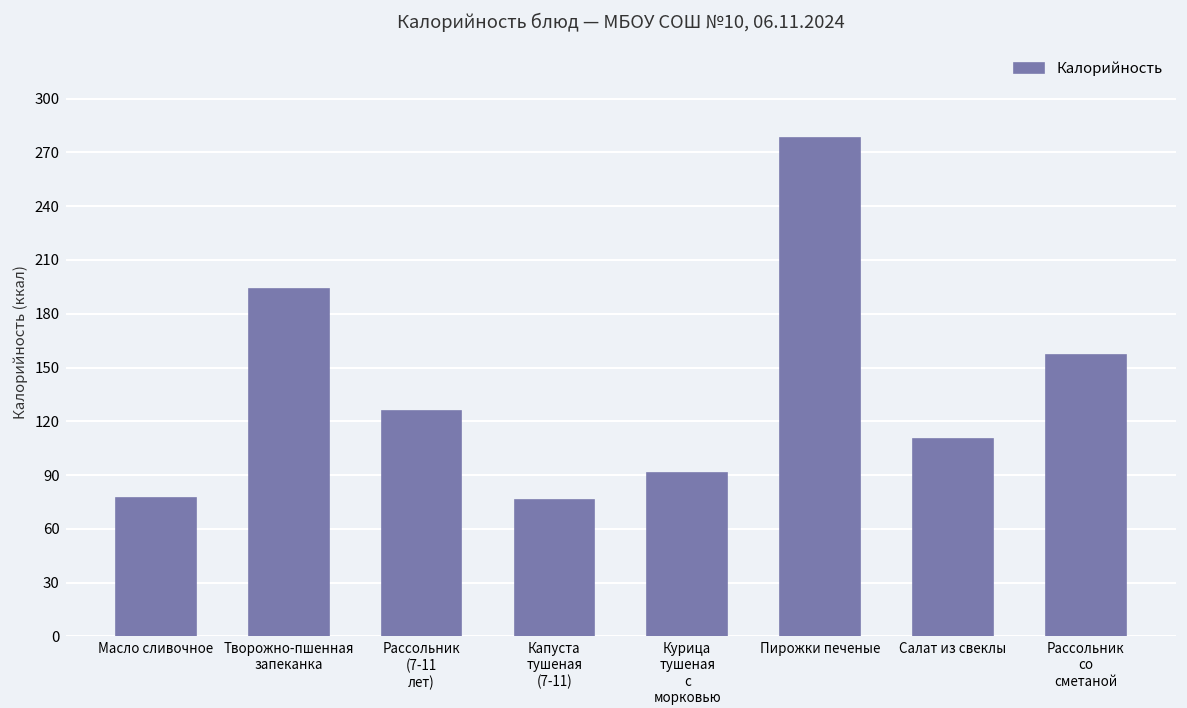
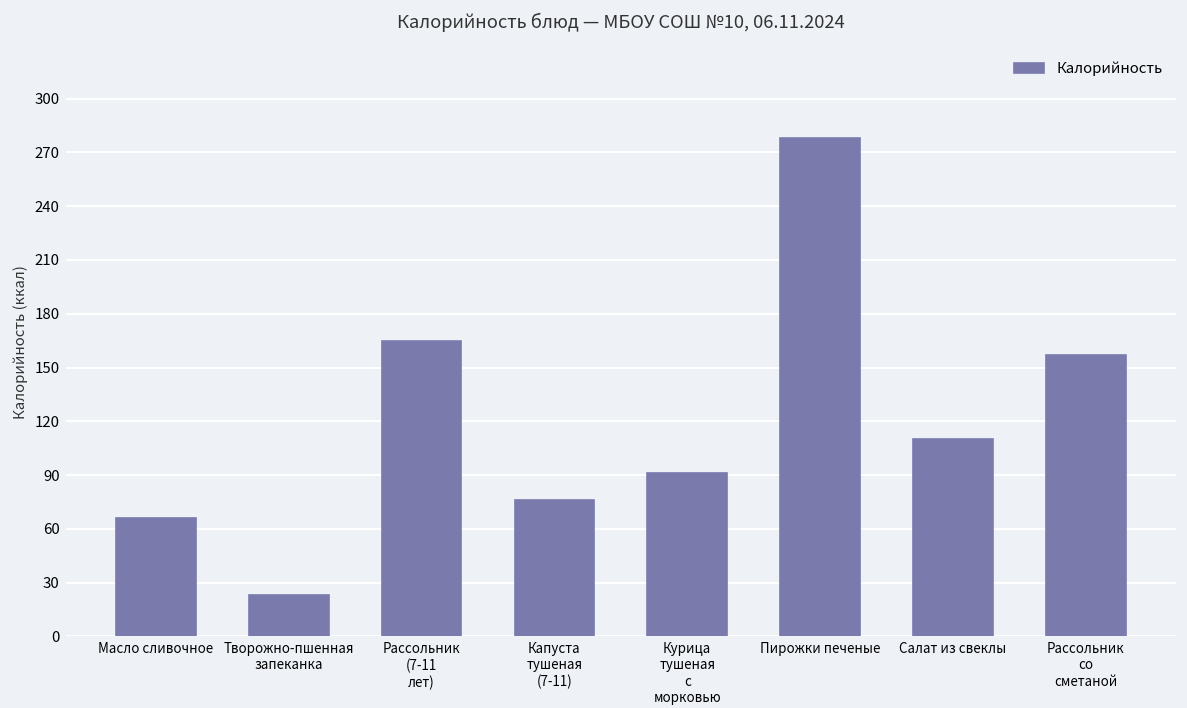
Масло сливочное: 77 -> 66
Творожно-пшенная запеканка: 194 -> 23
Рассольник (7-11 лет): 126 -> 165
